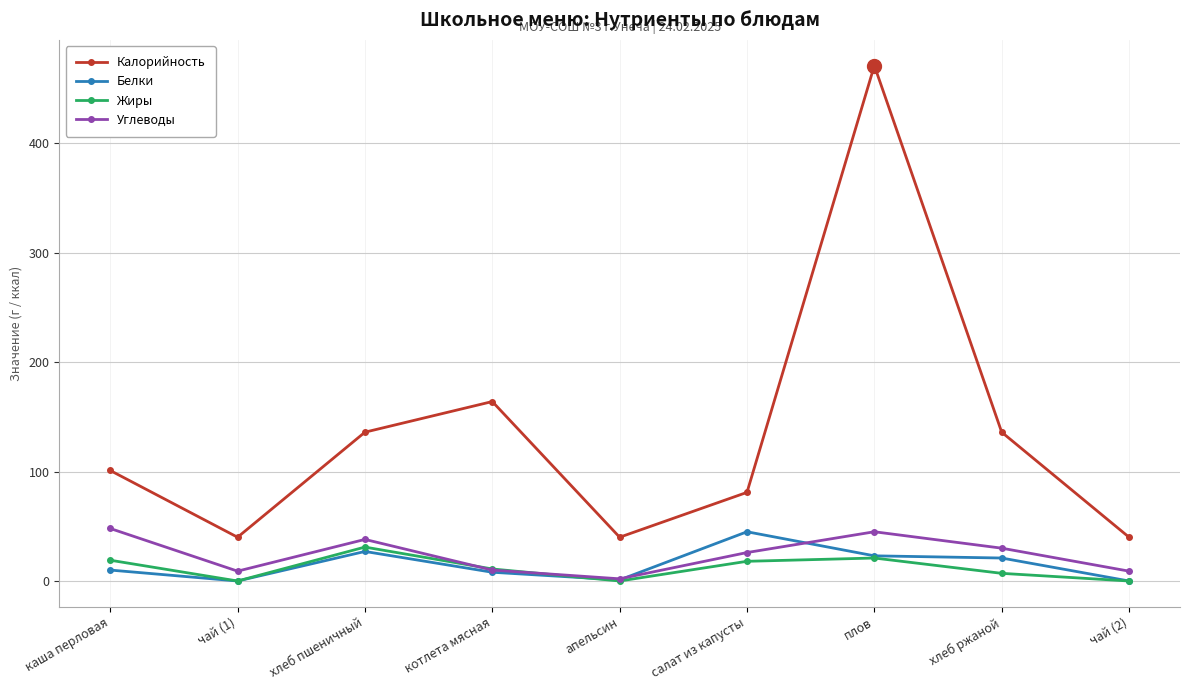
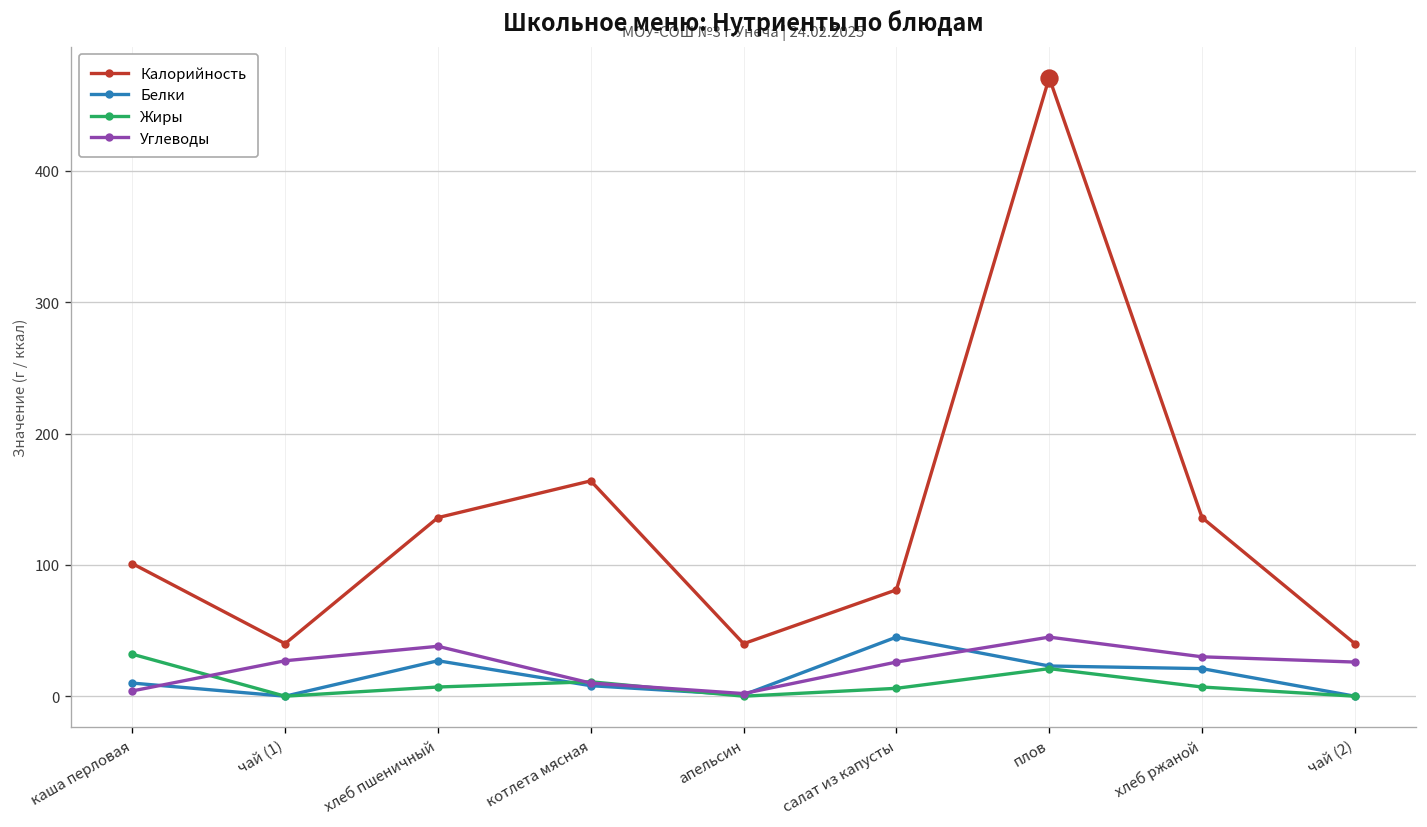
Жиры, каша перловая: 19 -> 32
Углеводы, каша перловая: 48 -> 4
Углеводы, чай (1): 9 -> 27
Жиры, хлеб пшеничный: 31 -> 7
Жиры, салат из капусты: 18 -> 6
Углеводы, чай (2): 9 -> 26
